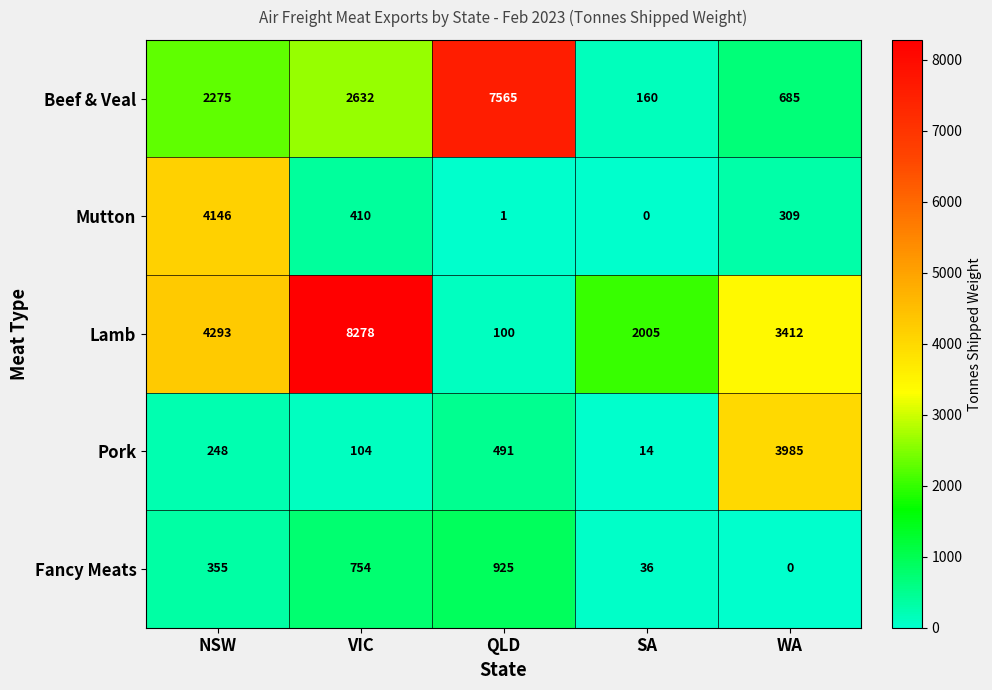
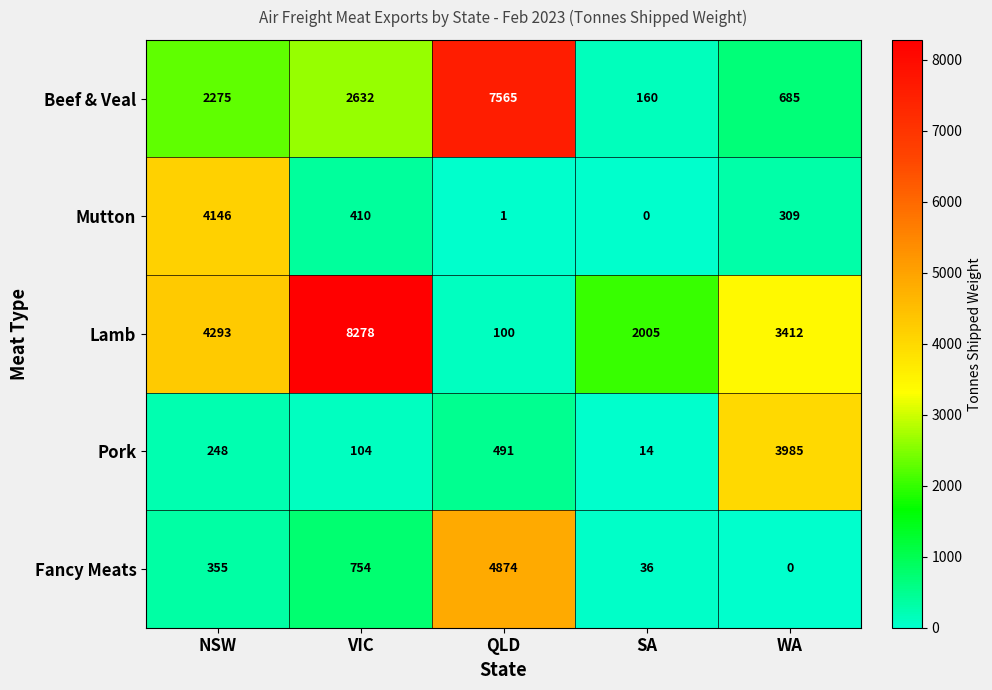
Fancy Meats, QLD: 925 -> 4874
